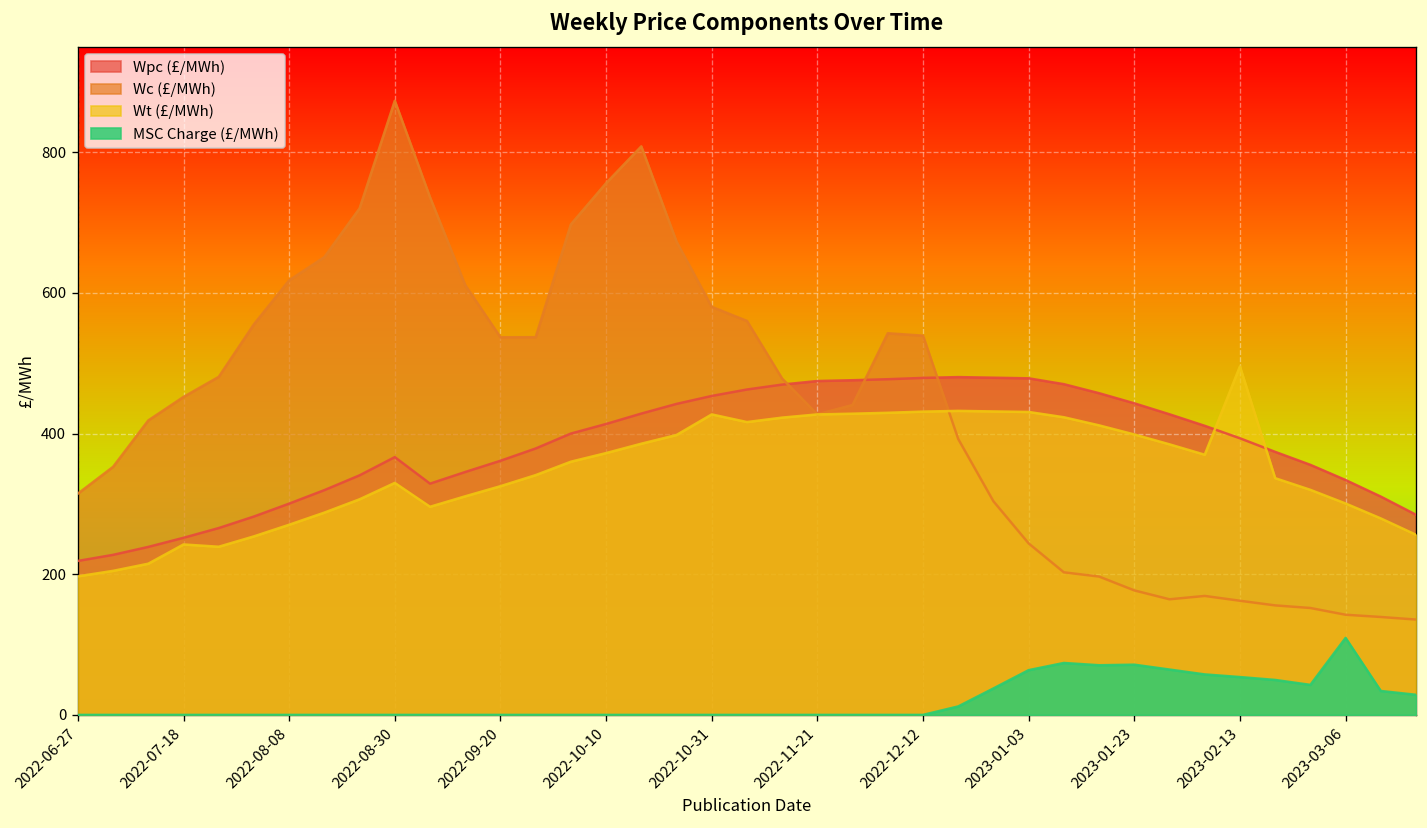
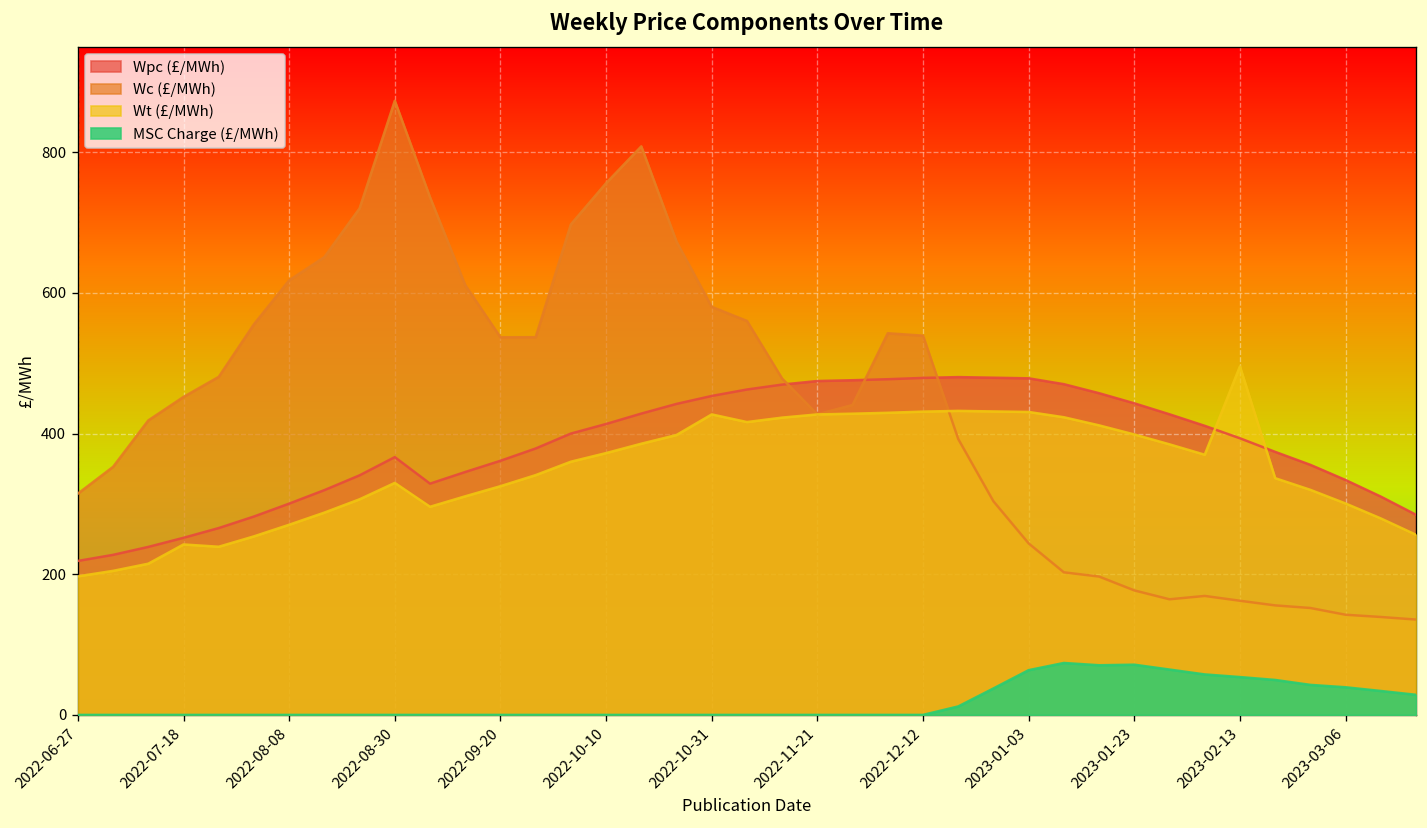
MSC Charge (£/MWh), 2023-03-06: 110 -> 40
